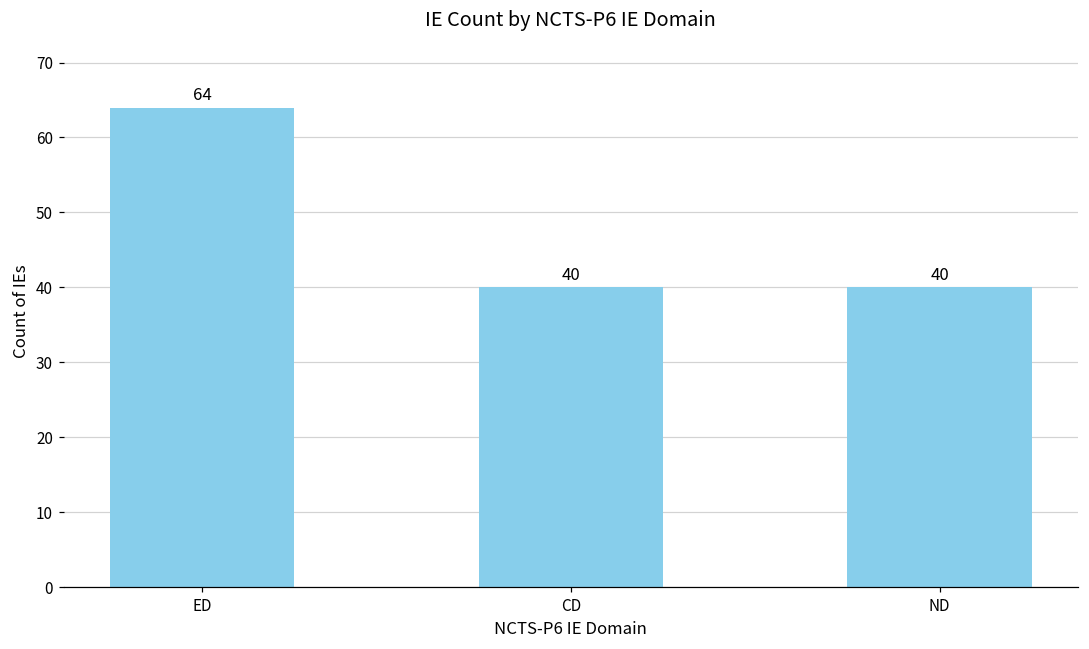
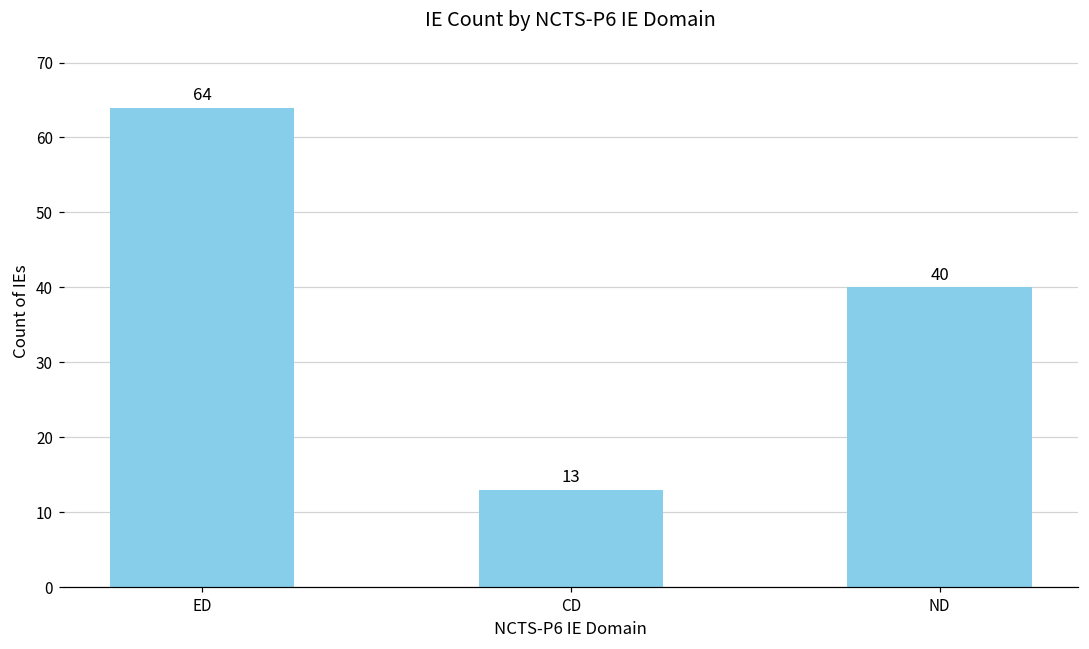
CD: 40 -> 13
